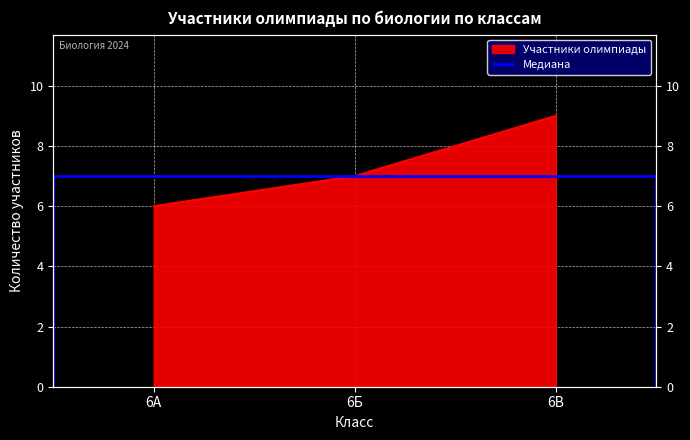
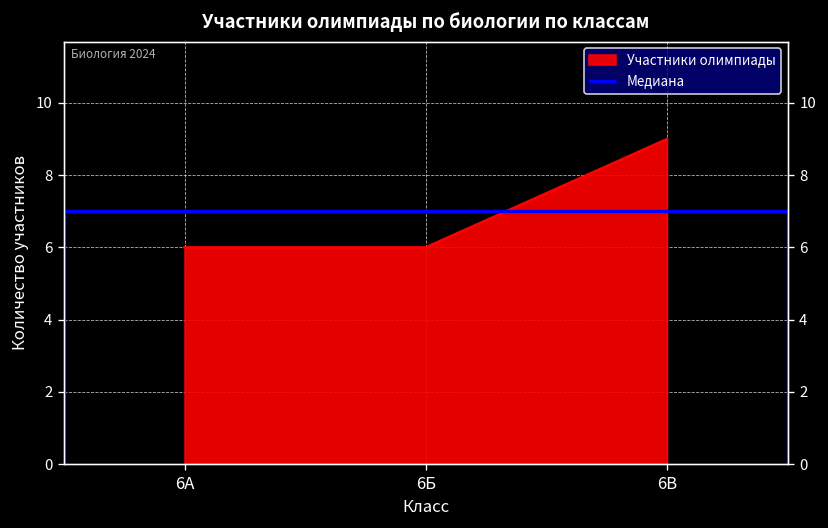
6Б: 7 -> 6
